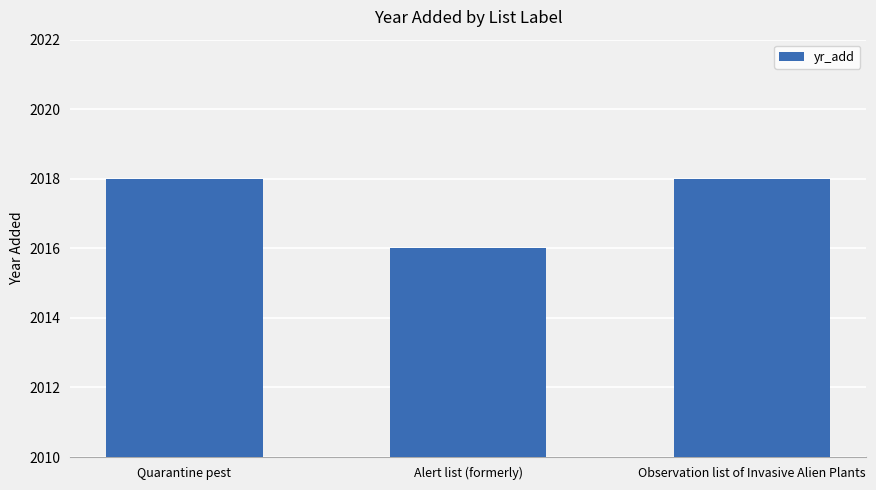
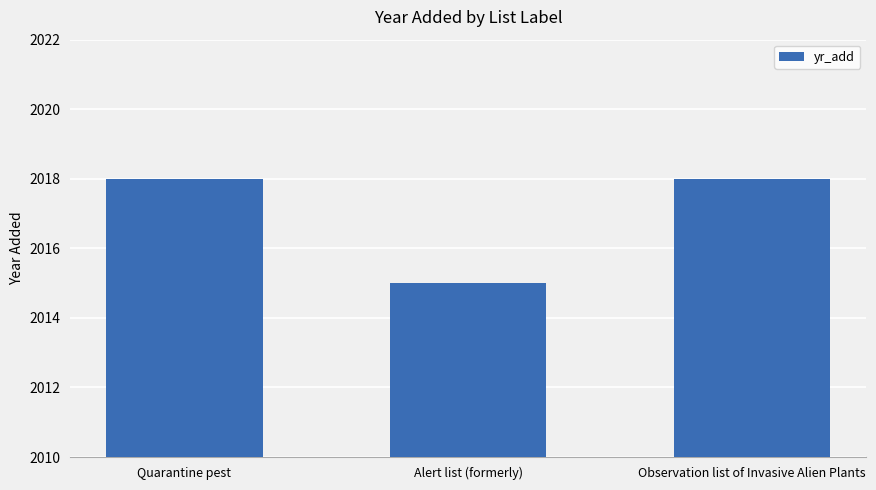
Alert list (formerly): 2016 -> 2015
